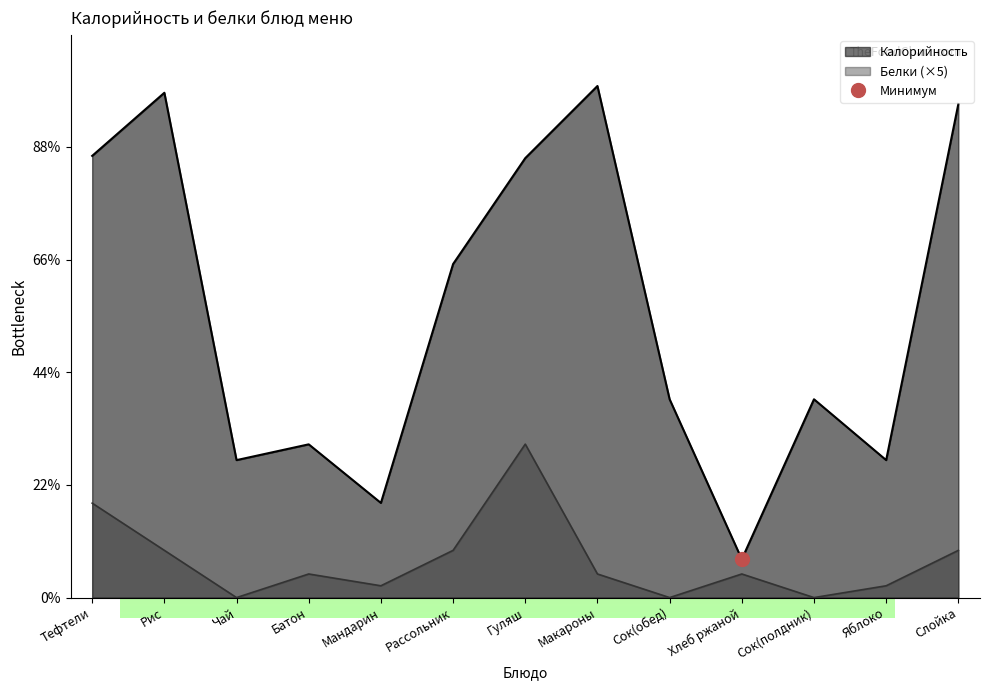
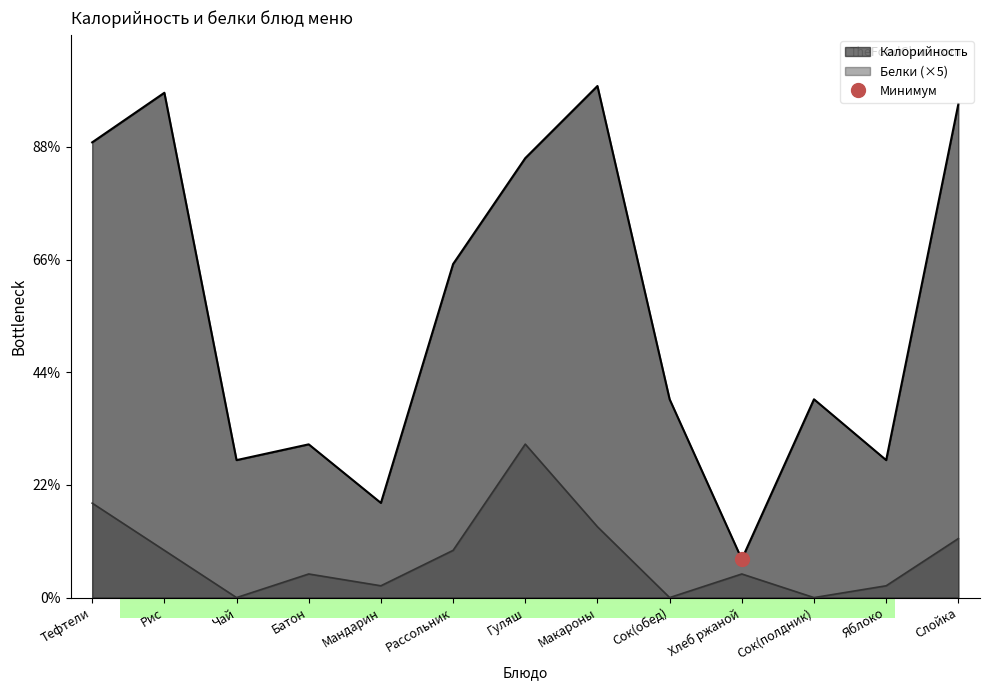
Калорийность, Тефтели: 86% -> 89%
Белки (×5), Макароны: 5% -> 14%
Белки (×5), Слойка: 9% -> 12%
